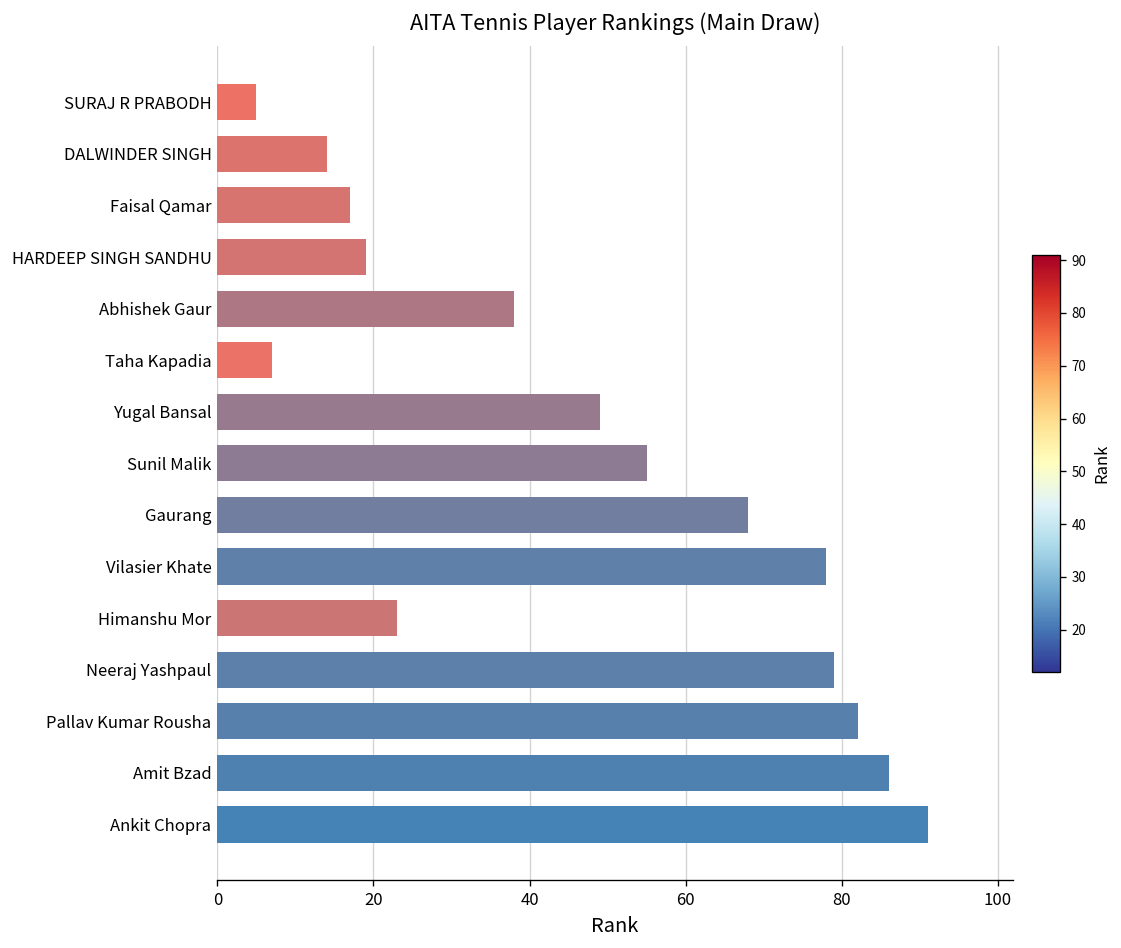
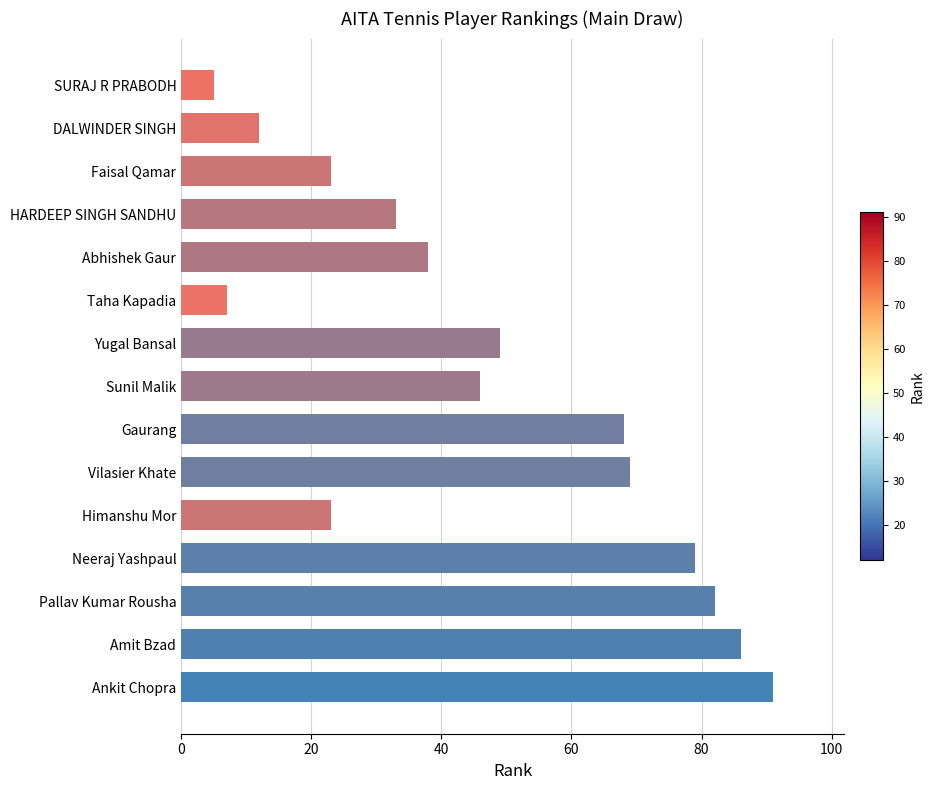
DALWINDER SINGH: 14 -> 12
Faisal Qamar: 17 -> 23
HARDEEP SINGH SANDHU: 19 -> 33
Sunil Malik: 55 -> 46
Vilasier Khate: 78 -> 69
